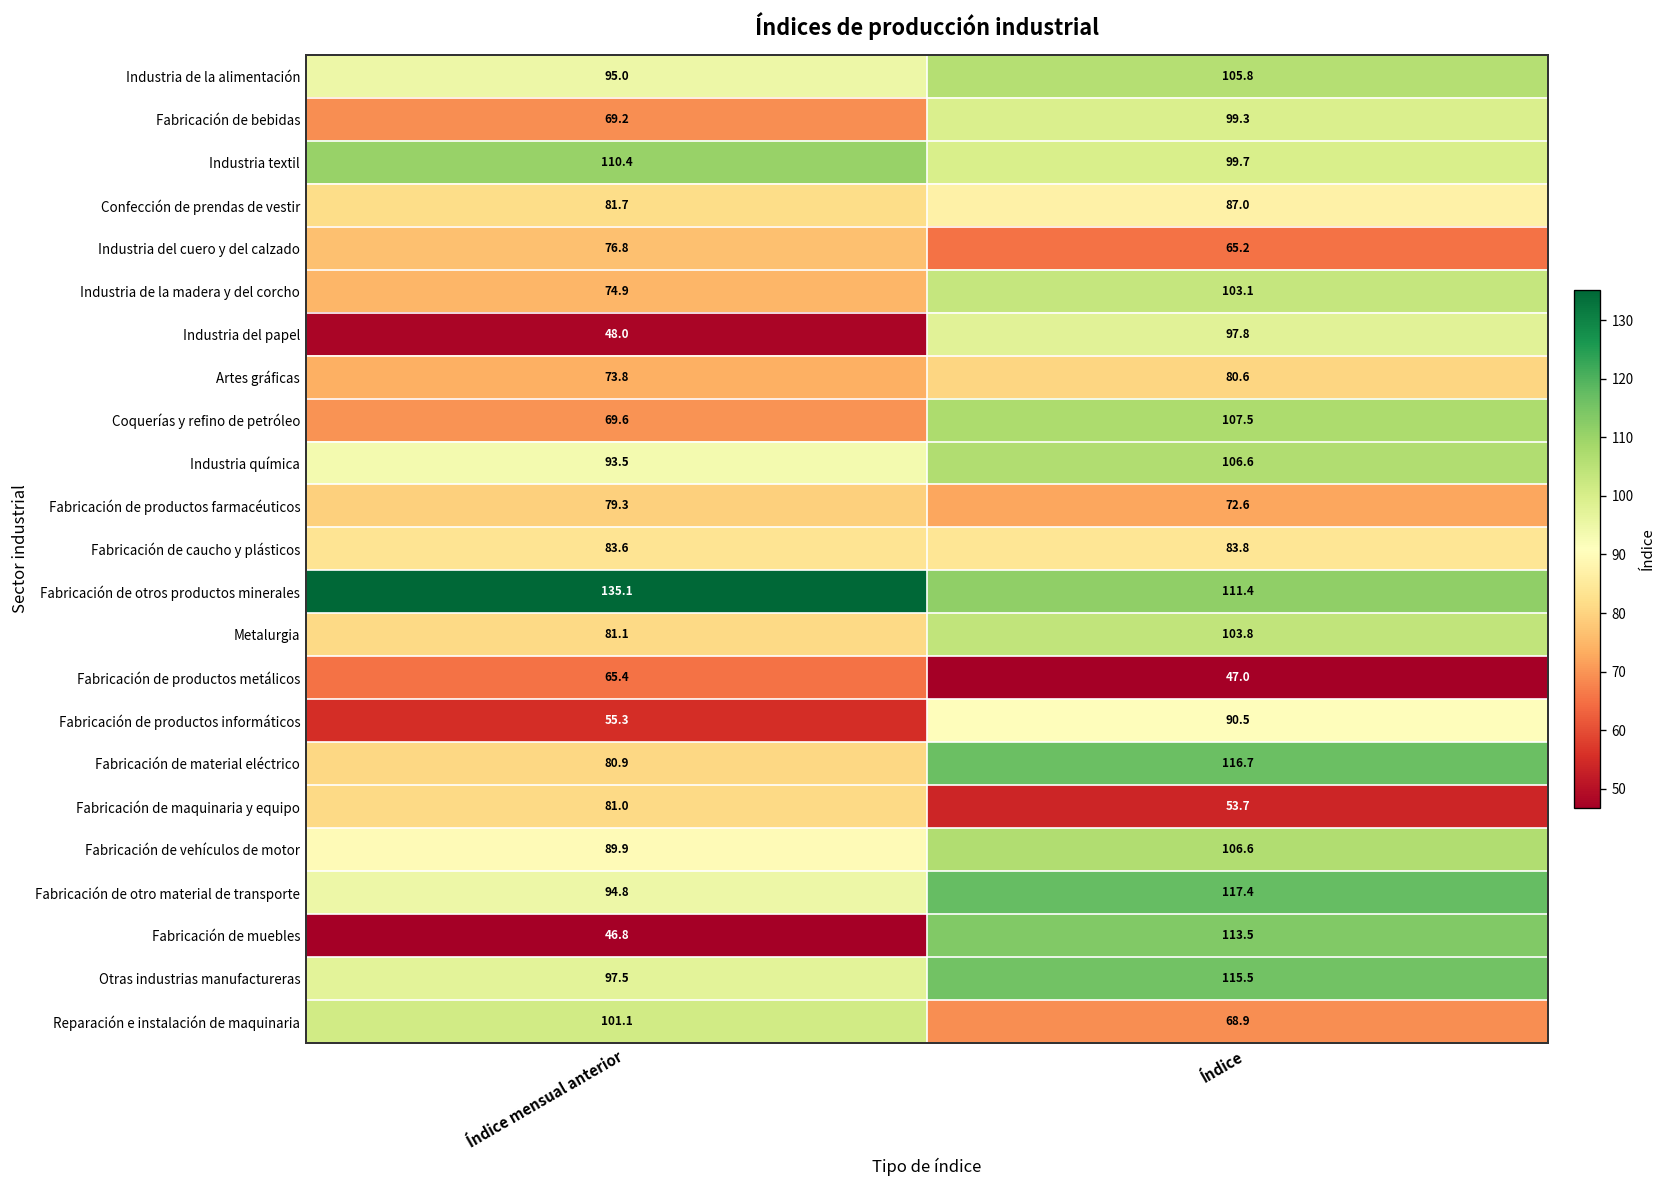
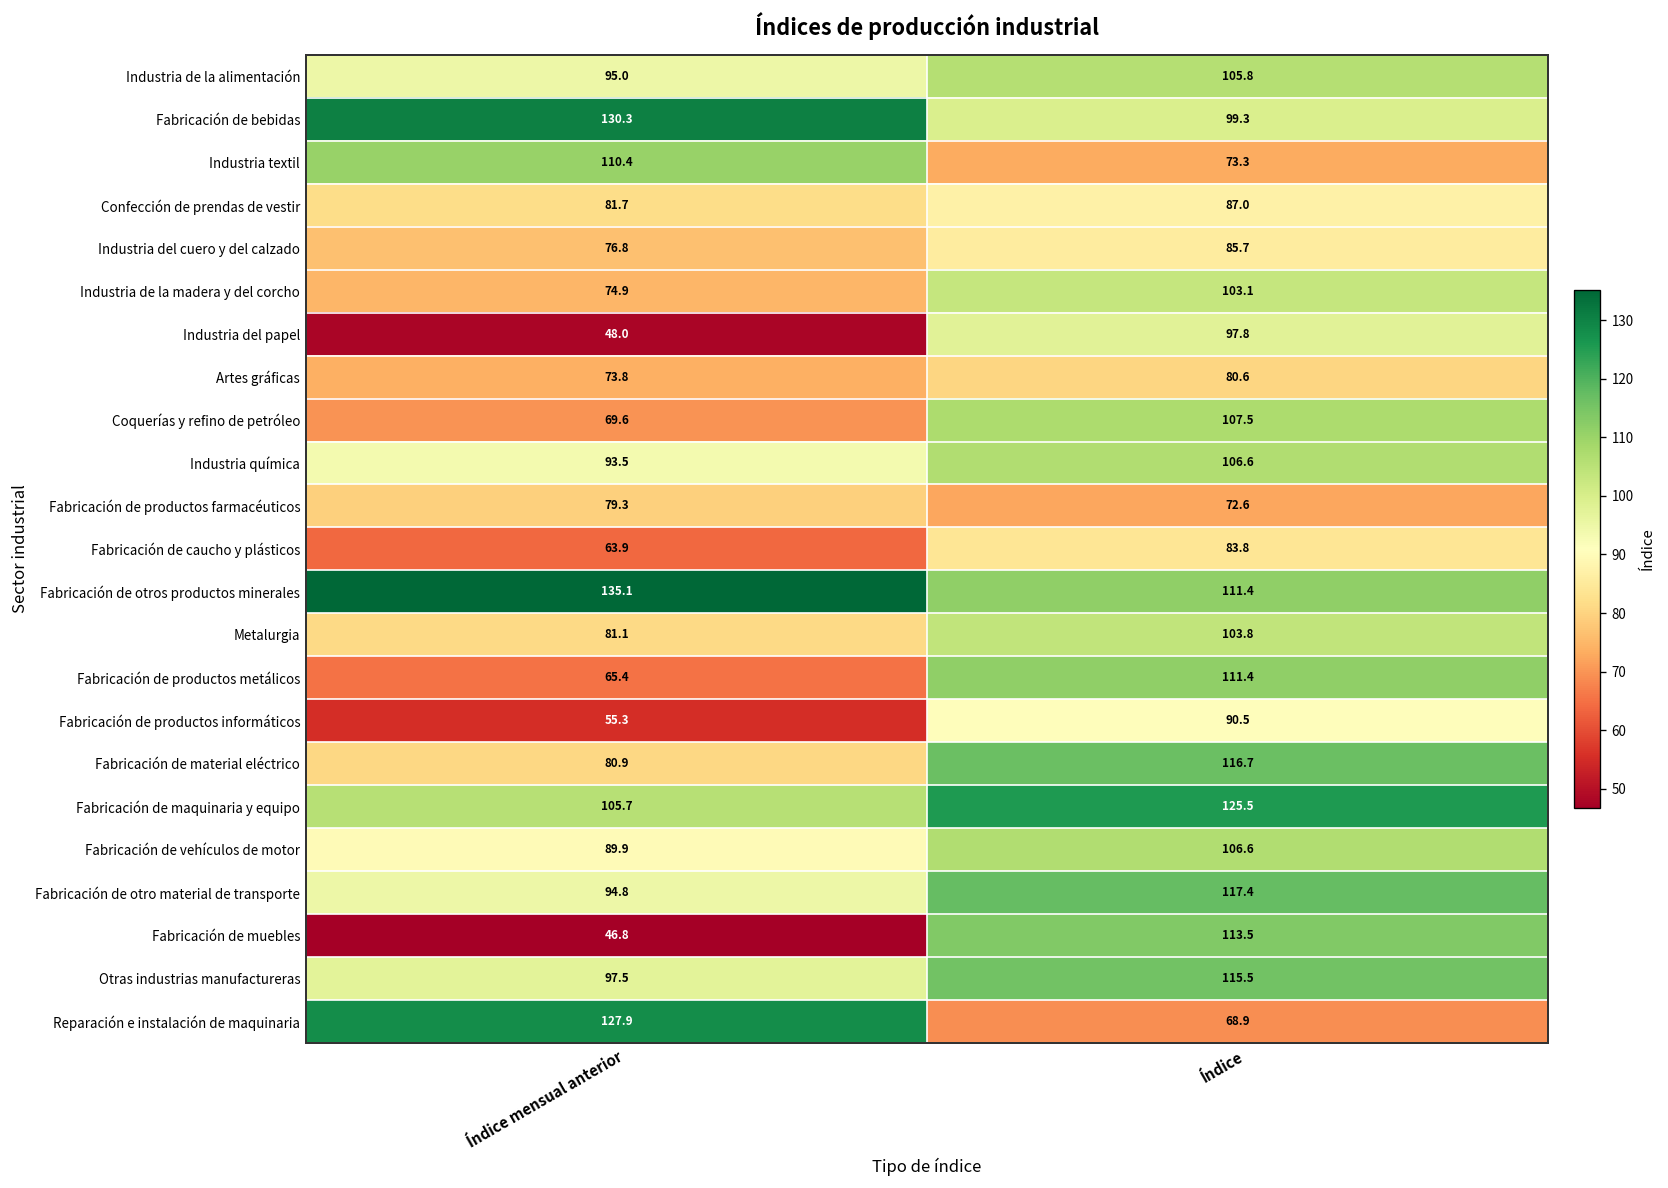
Fabricación de bebidas, Índice mensual anterior: 69.2 -> 130.3
Industria textil, Índice: 99.7 -> 73.3
Industria del cuero y del calzado, Índice: 65.2 -> 85.7
Fabricación de caucho y plásticos, Índice mensual anterior: 83.6 -> 63.9
Fabricación de productos metálicos, Índice: 47.0 -> 111.4
Fabricación de maquinaria y equipo, Índice mensual anterior: 81.0 -> 105.7
Fabricación de maquinaria y equipo, Índice: 53.7 -> 125.5
Reparación e instalación de maquinaria, Índice mensual anterior: 101.1 -> 127.9
